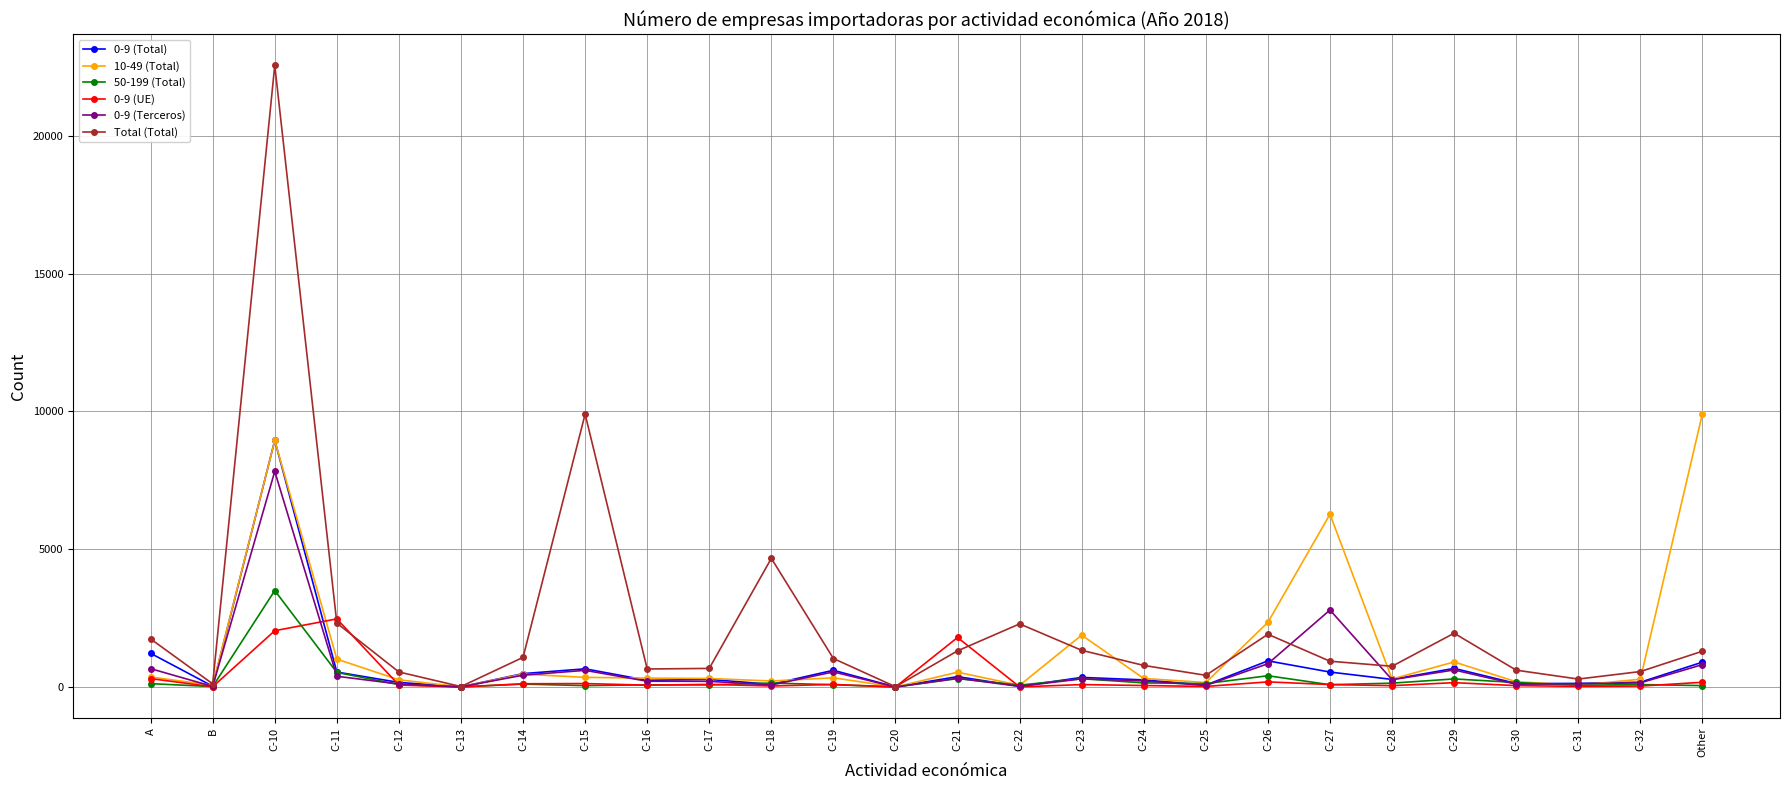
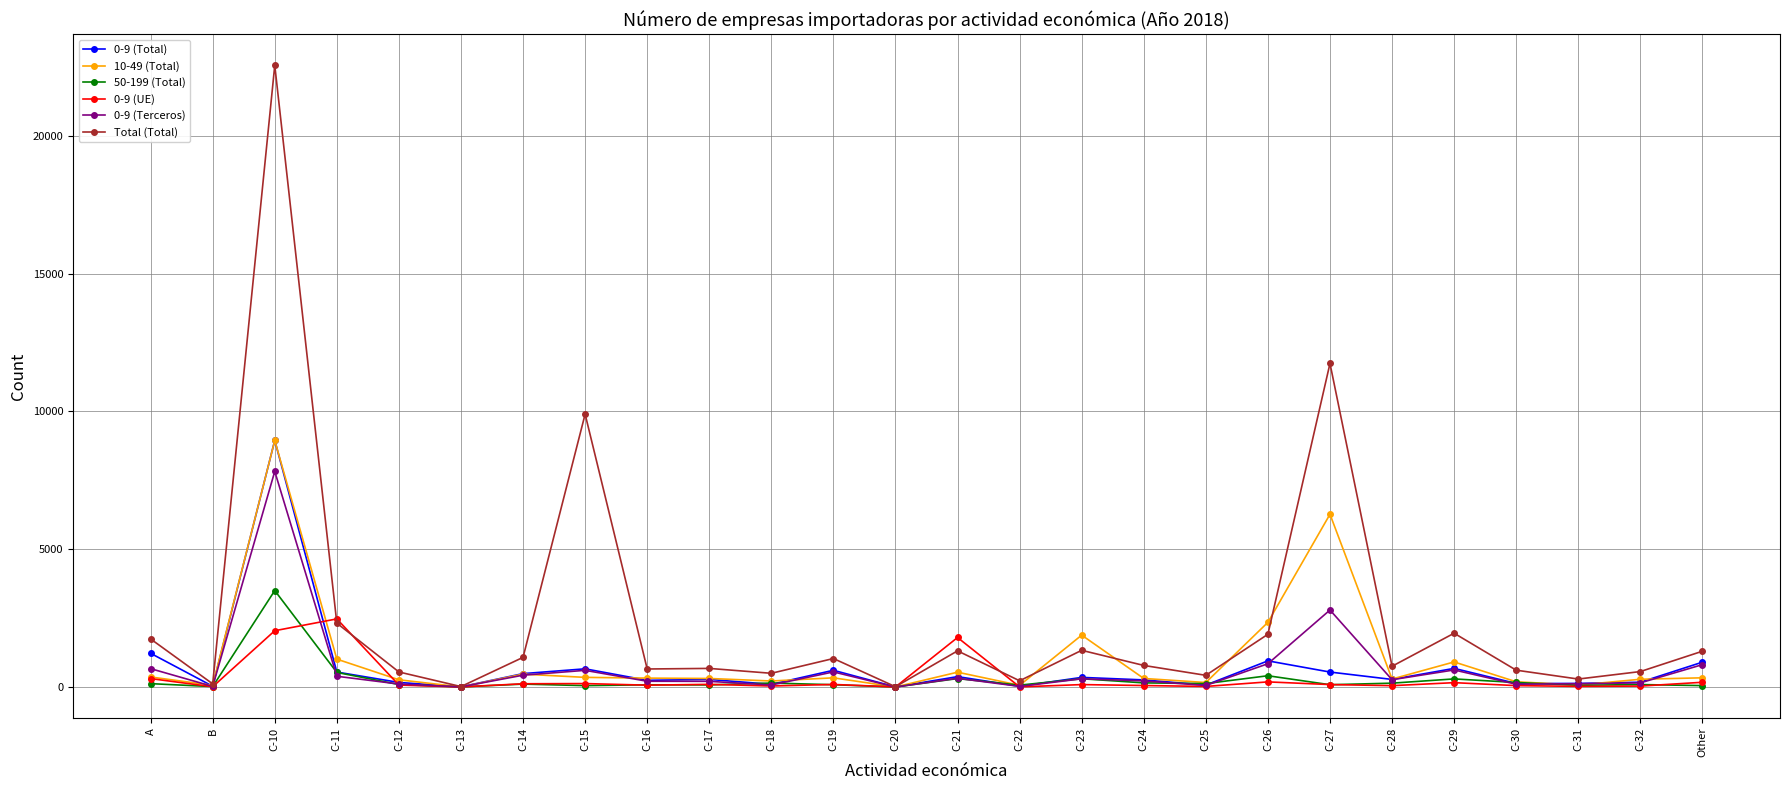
Total (Total), C-18: 4700 -> 500
Total (Total), C-22: 2300 -> 200
Total (Total), C-27: 900 -> 11700
10-49 (Total), Other: 9900 -> 300
